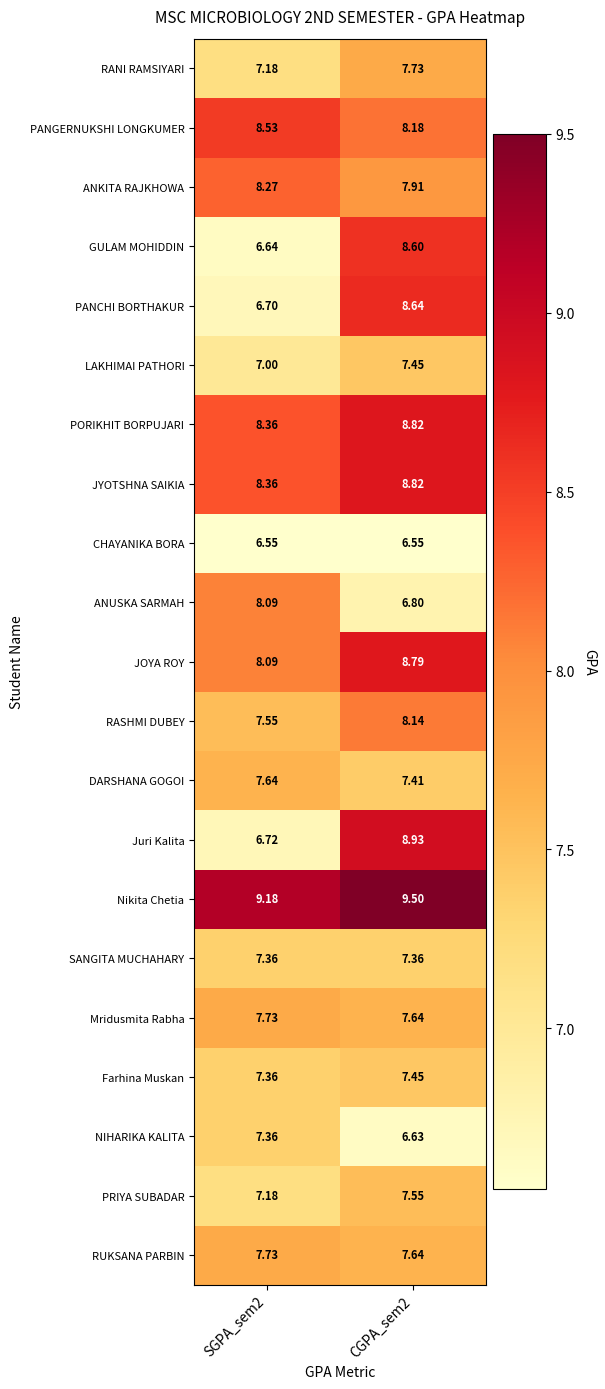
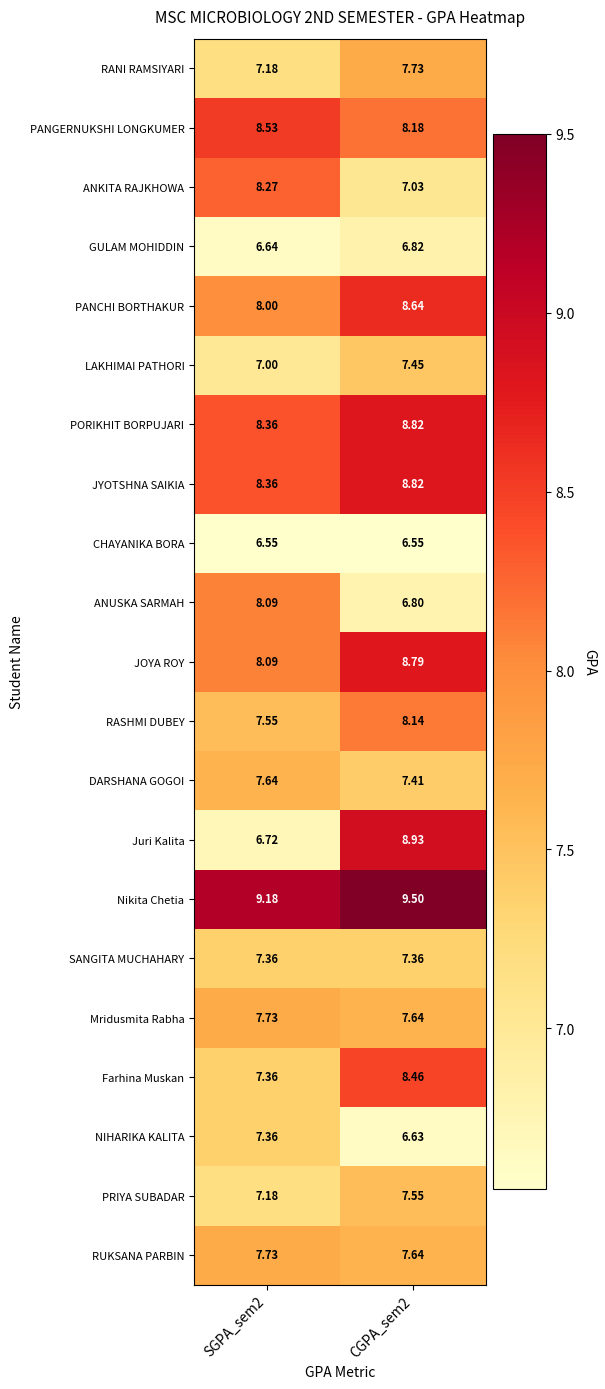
ANKITA RAJKHOWA, CGPA_sem2: 7.91 -> 7.03
GULAM MOHIDDIN, CGPA_sem2: 8.60 -> 6.82
PANCHI BORTHAKUR, SGPA_sem2: 6.70 -> 8.00
Farhina Muskan, CGPA_sem2: 7.45 -> 8.46
